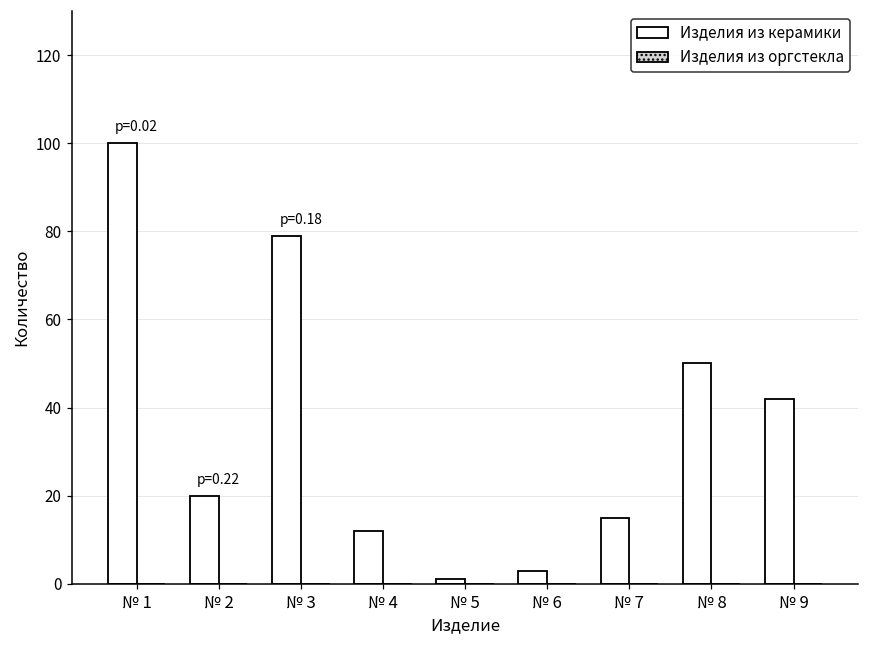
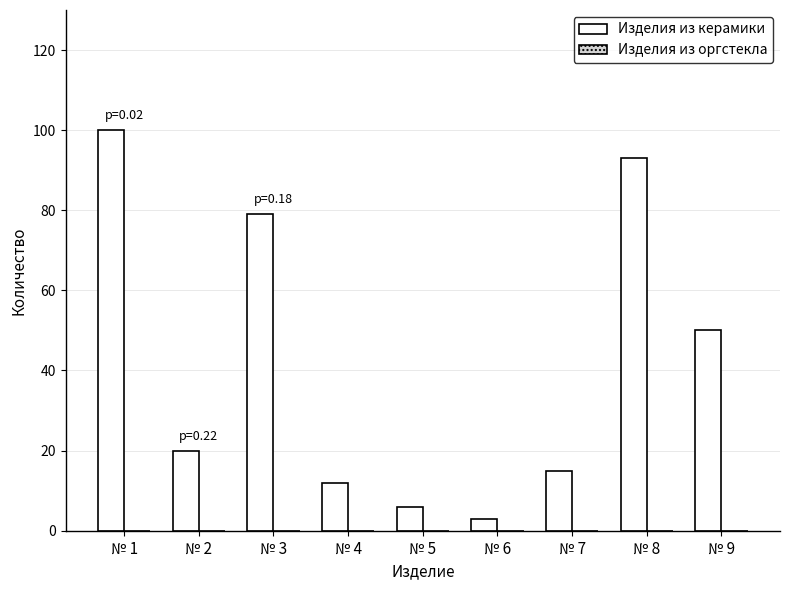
Изделия из керамики, № 5: 1 -> 6
Изделия из керамики, № 8: 50 -> 93
Изделия из керамики, № 9: 42 -> 50
